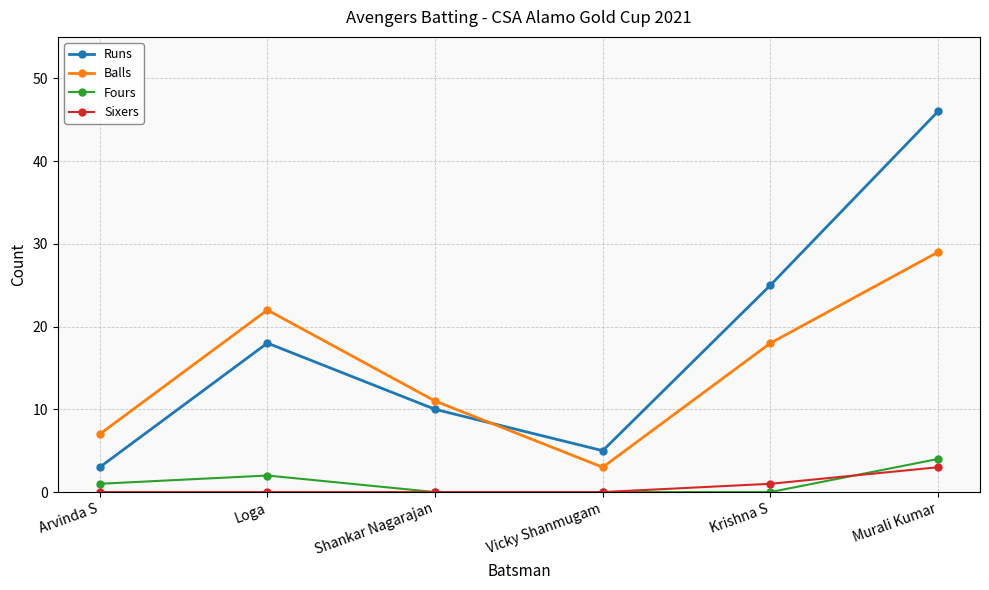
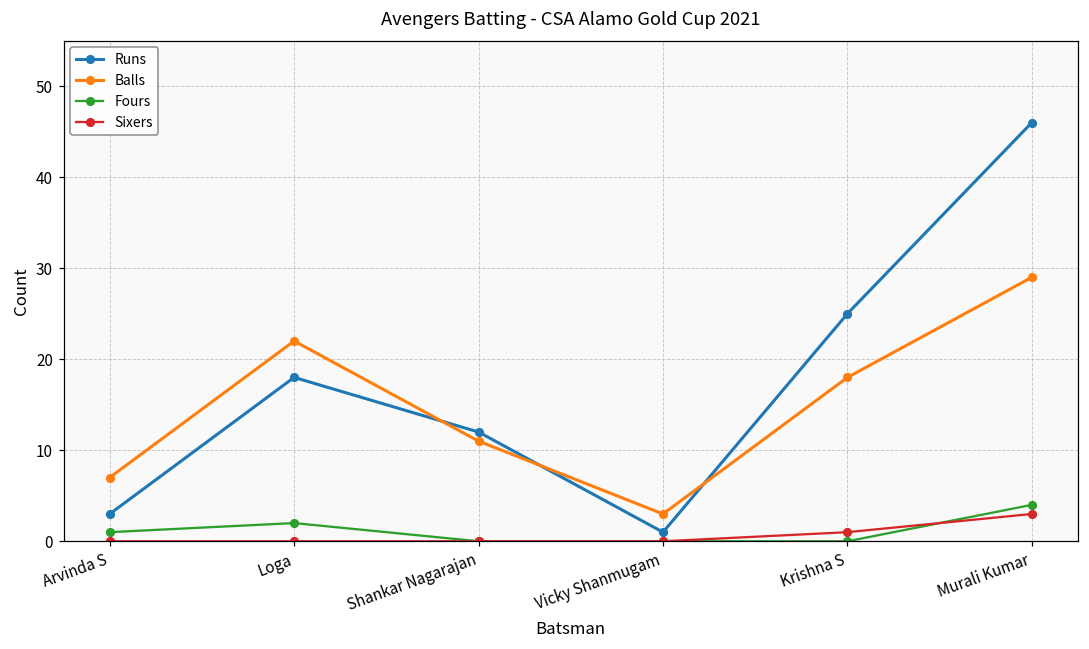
Runs, Shankar Nagarajan: 10 -> 12
Runs, Vicky Shanmugam: 5 -> 1
